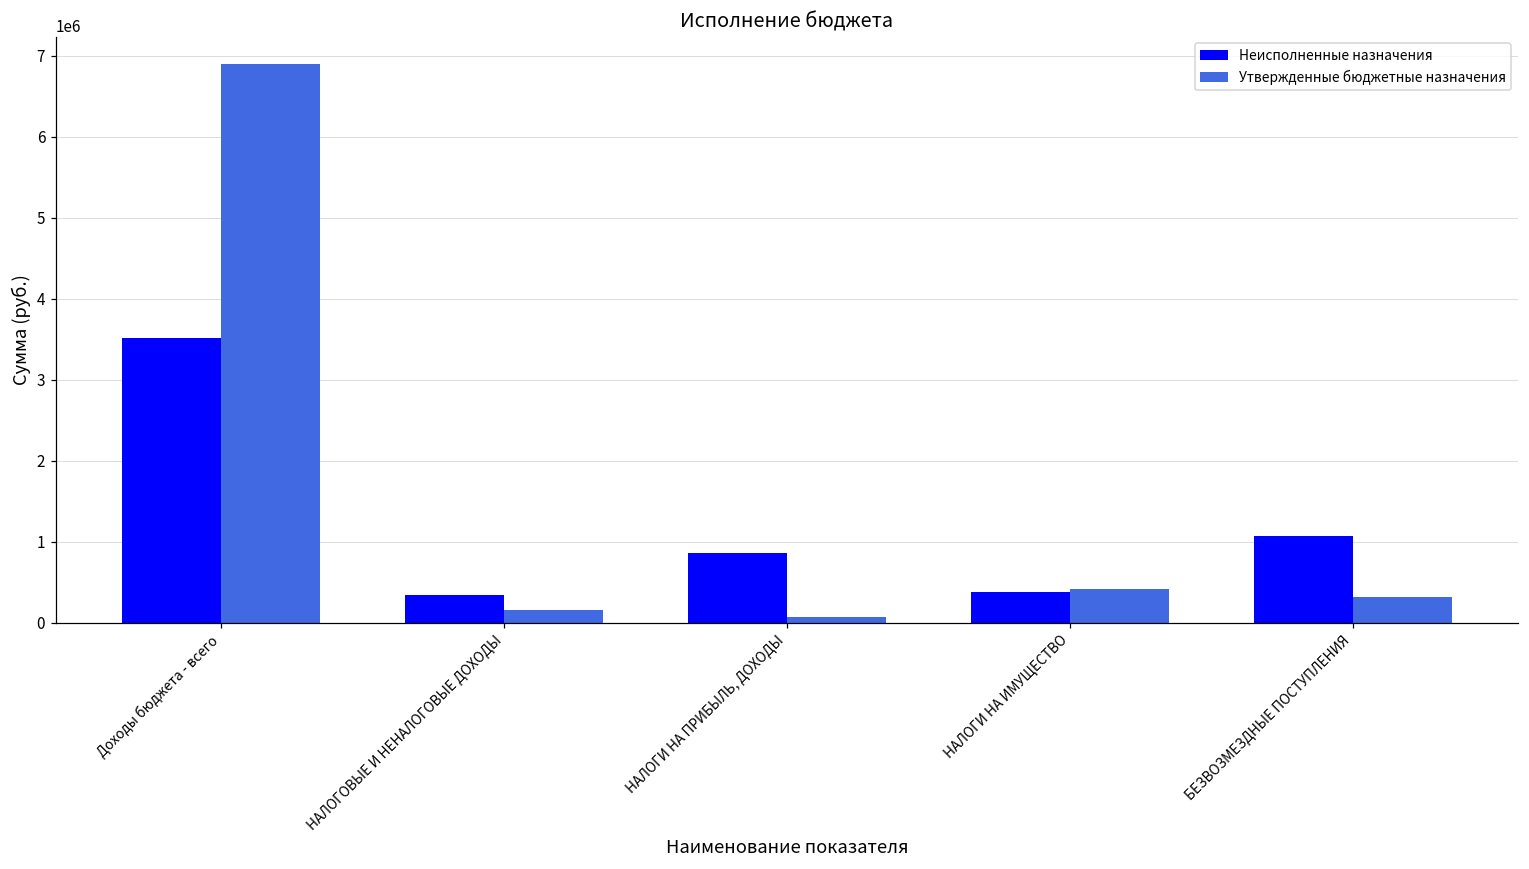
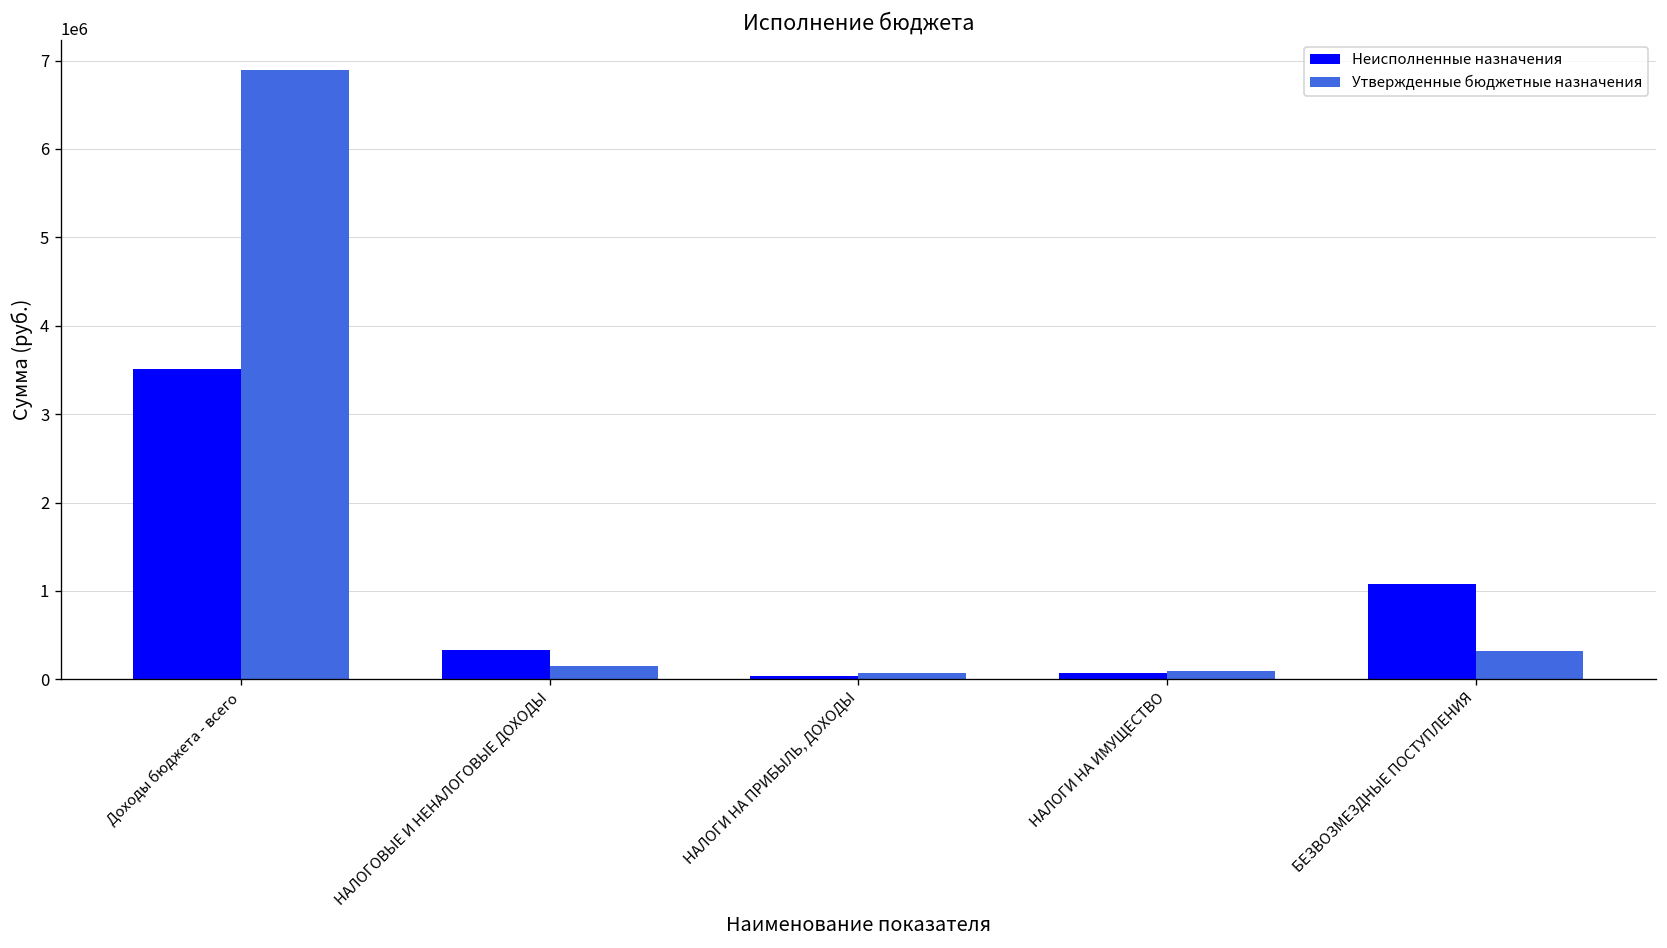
Неисполненные назначения, НАЛОГИ НА ПРИБЫЛЬ, ДОХОДЫ: 900000 -> 0
Неисполненные назначения, НАЛОГИ НА ИМУЩЕСТВО: 400000 -> 100000
Утвержденные бюджетные назначения, НАЛОГИ НА ИМУЩЕСТВО: 400000 -> 100000
